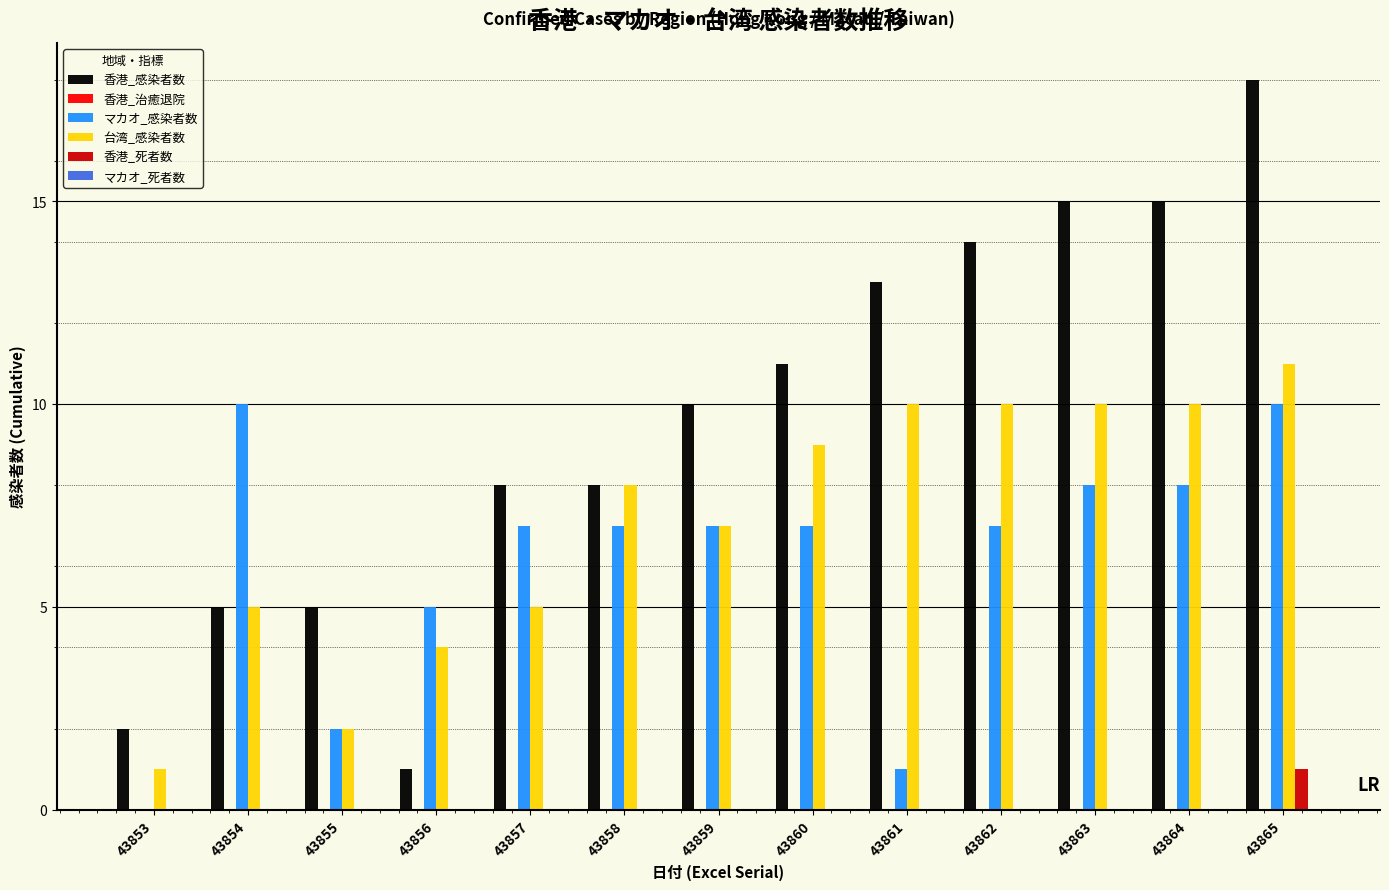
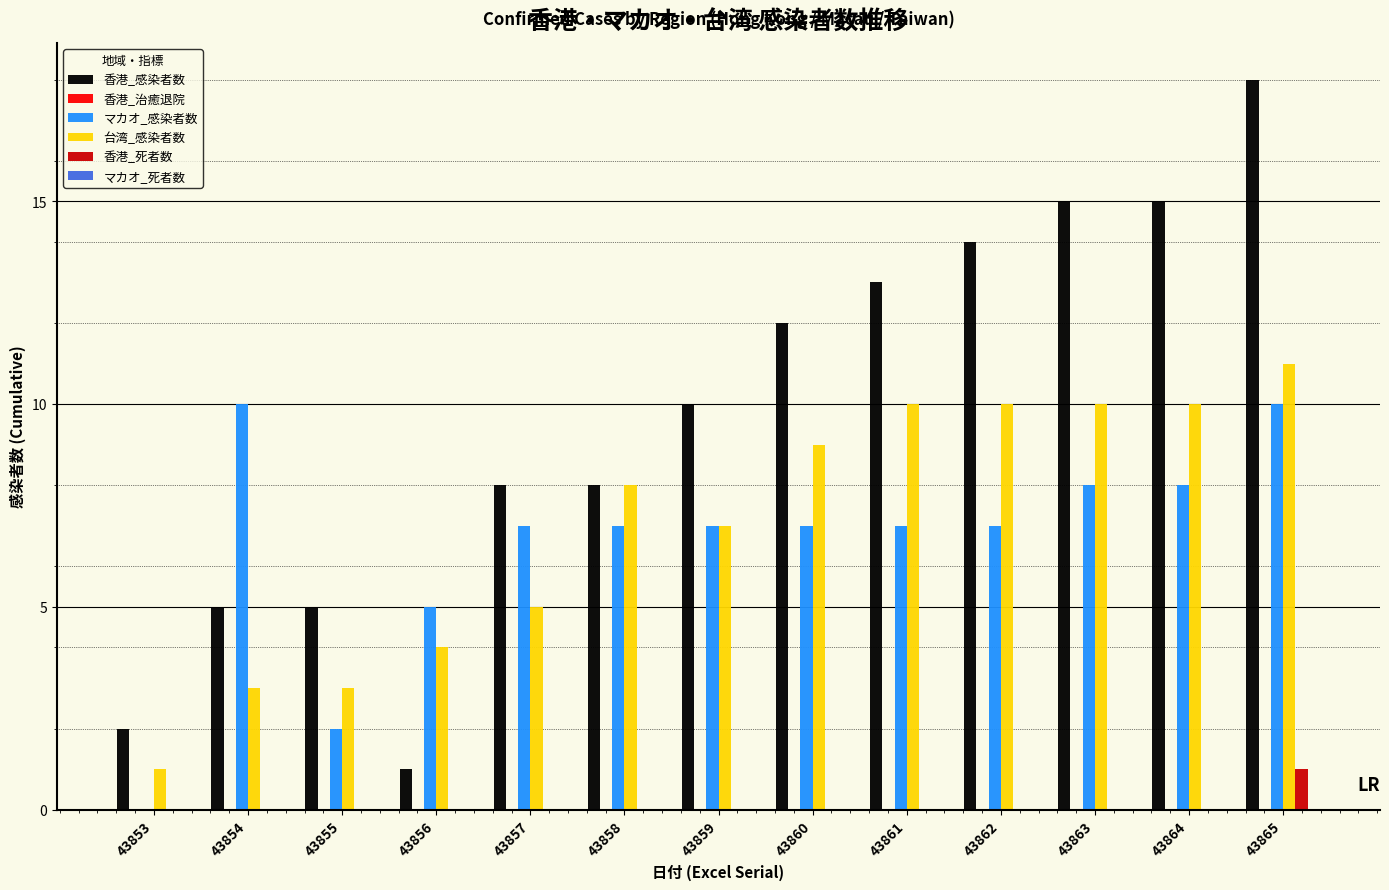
台湾_感染者数, 43854: 5 -> 3
台湾_感染者数, 43855: 2 -> 3
香港_感染者数, 43860: 11 -> 12
マカオ_感染者数, 43861: 1 -> 7
